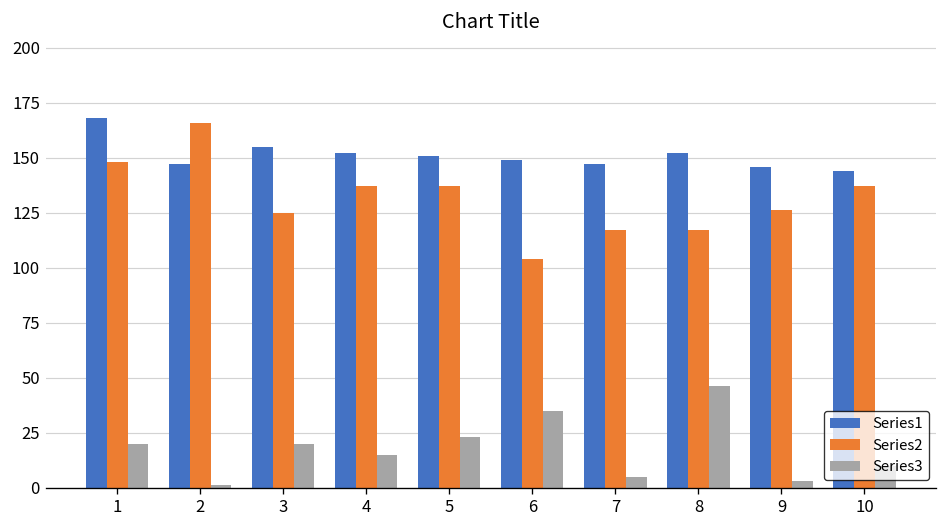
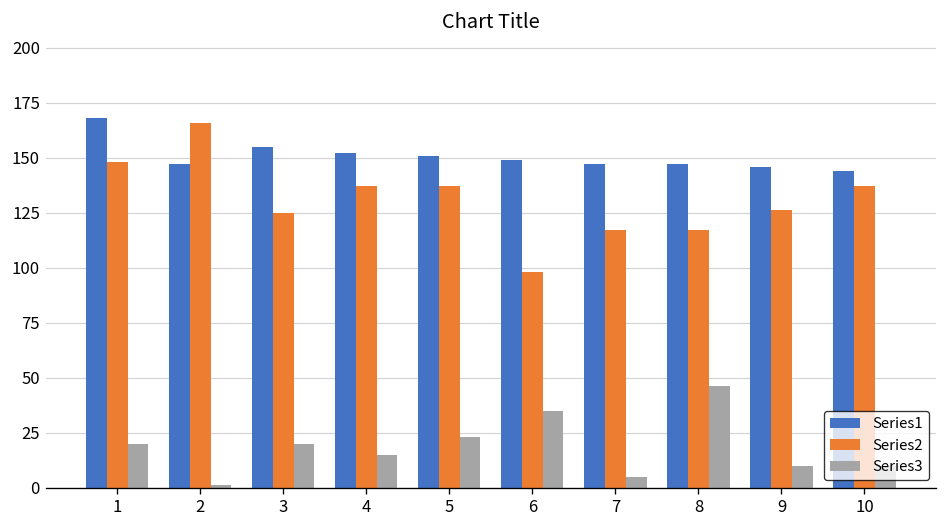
Series2, 6: 104 -> 98
Series1, 8: 152 -> 147
Series3, 9: 3 -> 10
